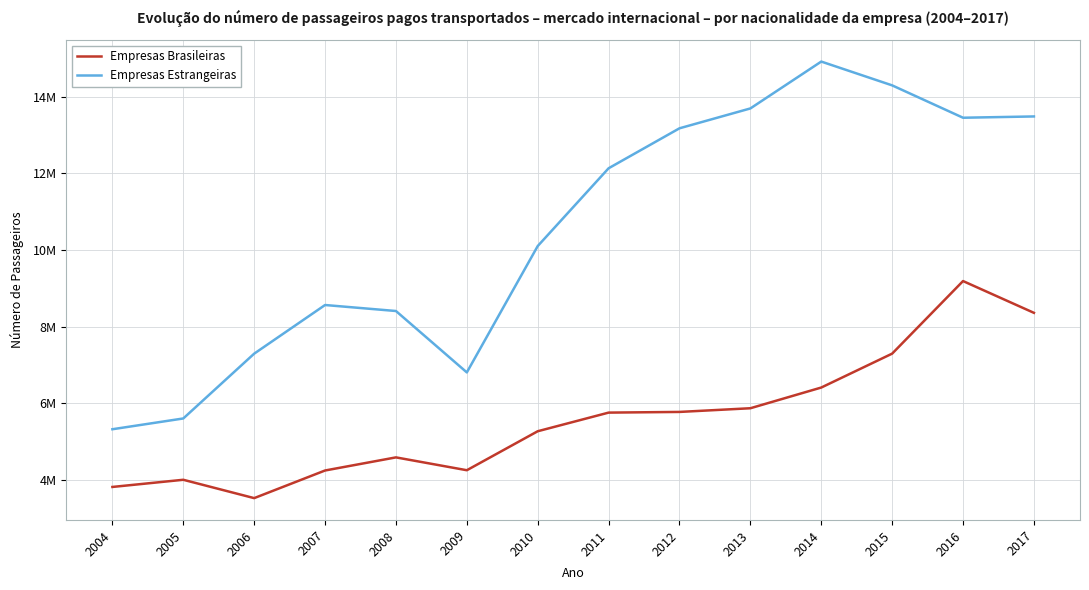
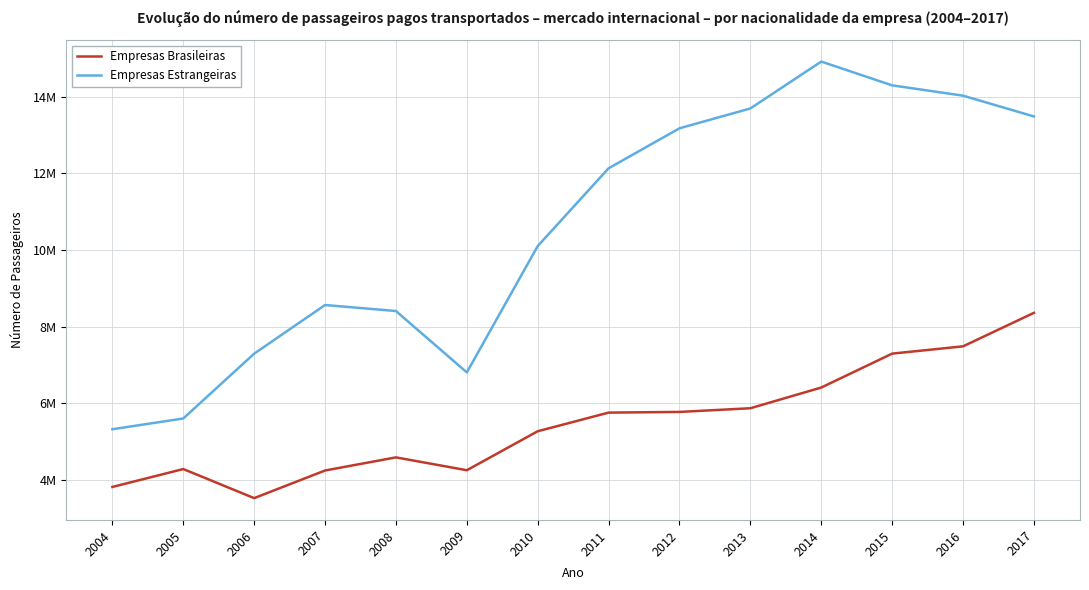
Empresas Brasileiras, 2005: 4000000 -> 4300000
Empresas Brasileiras, 2016: 9200000 -> 7500000
Empresas Estrangeiras, 2016: 13400000 -> 14000000
